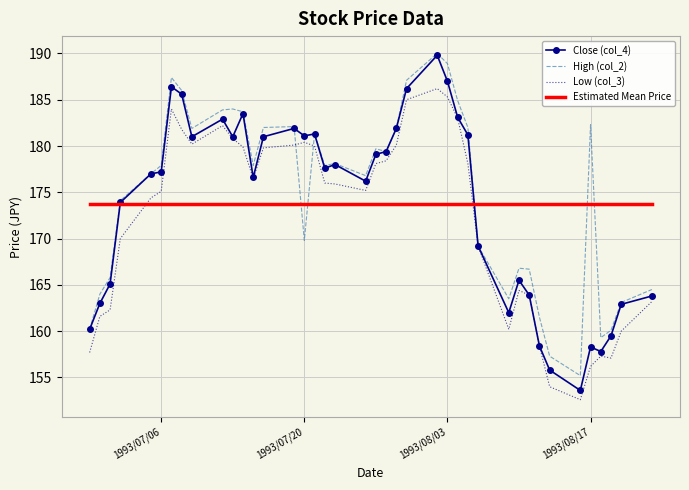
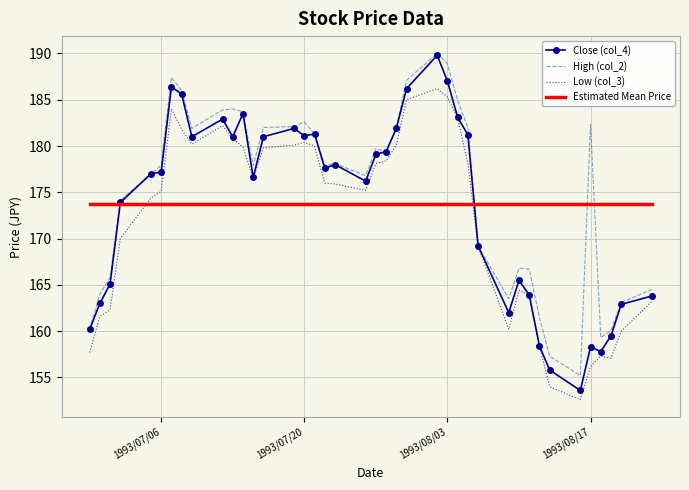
High (col_2), 1993/07/20: 170 -> 183
